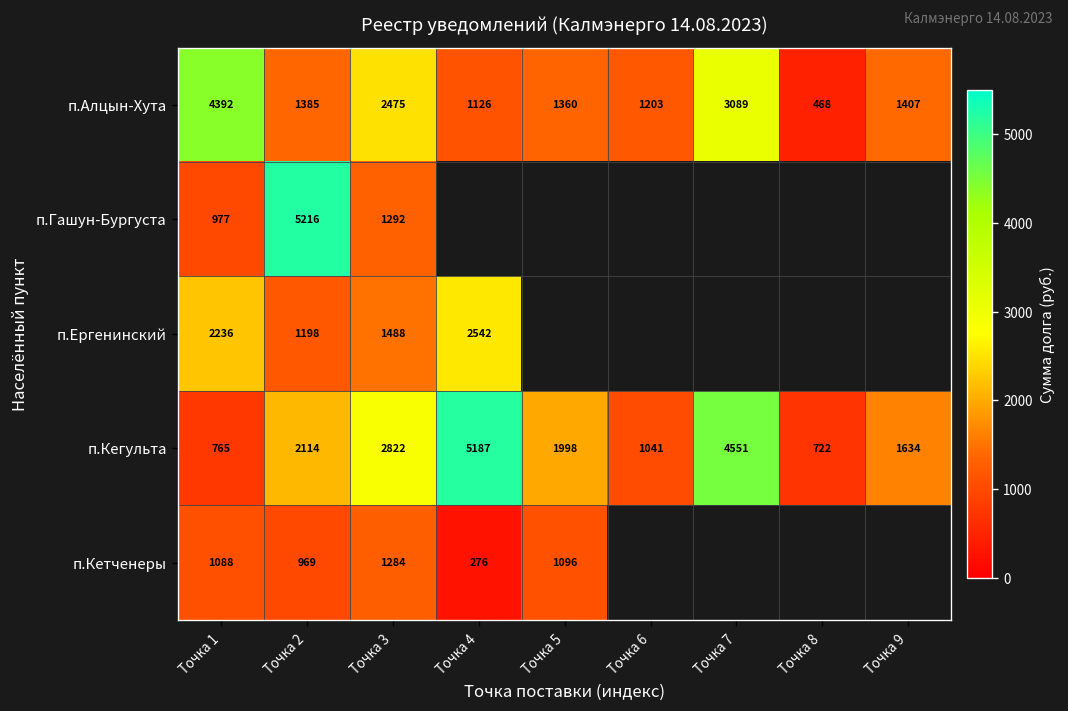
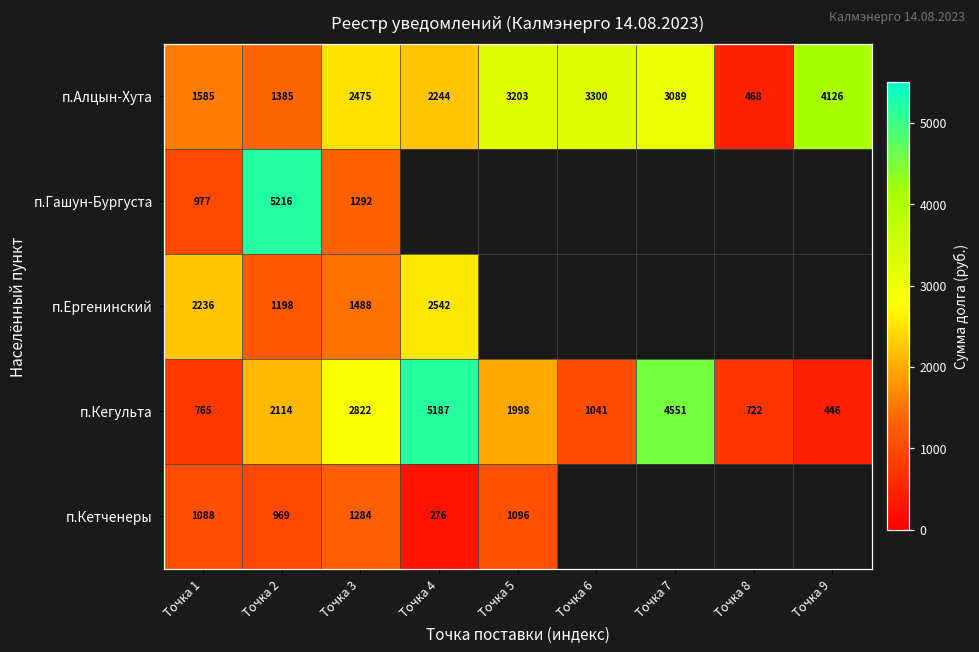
п.Алцын-Хута, Точка 1: 4392 -> 1585
п.Алцын-Хута, Точка 4: 1126 -> 2244
п.Алцын-Хута, Точка 5: 1360 -> 3203
п.Алцын-Хута, Точка 6: 1203 -> 3300
п.Алцын-Хута, Точка 9: 1407 -> 4126
п.Кегульта, Точка 9: 1634 -> 446
